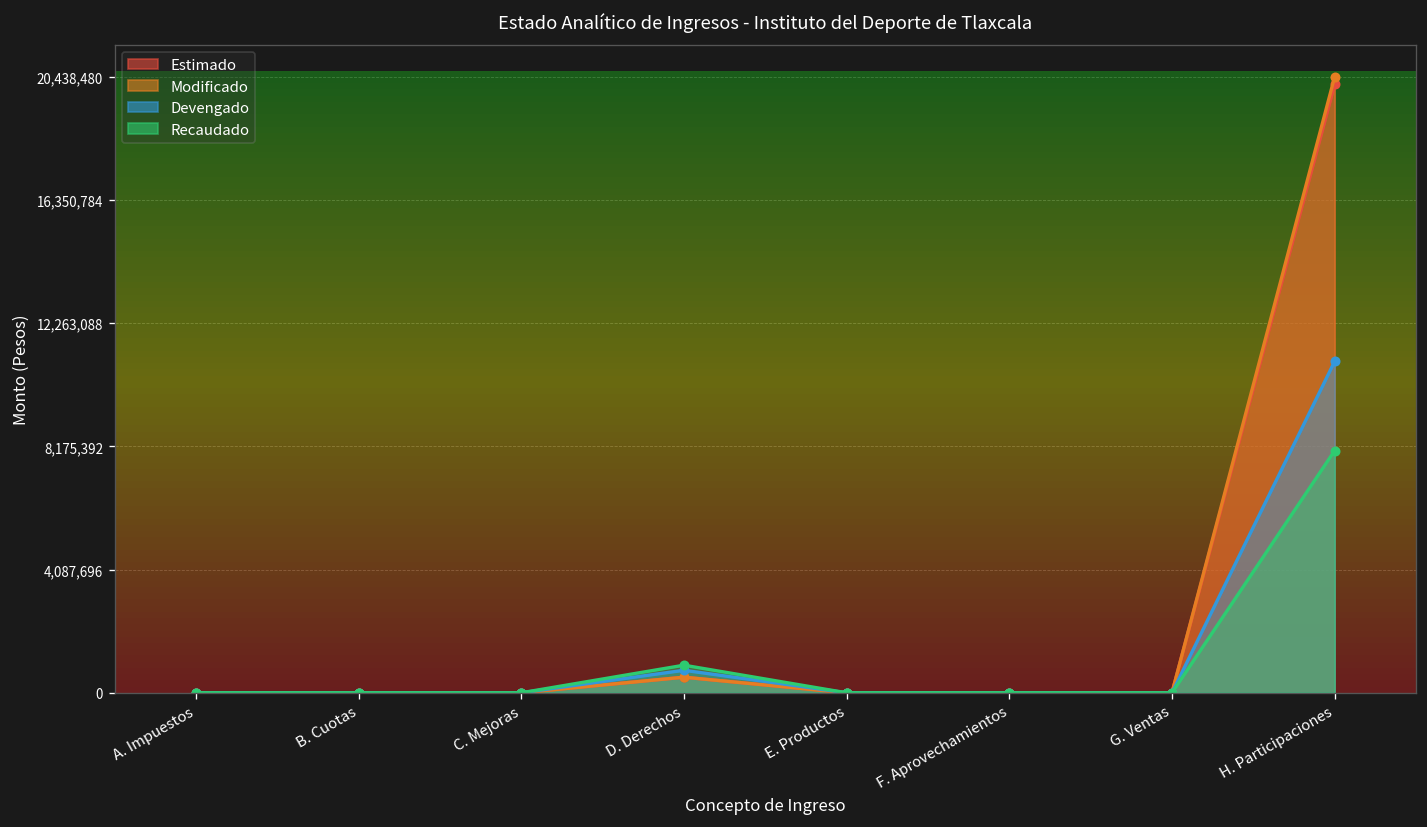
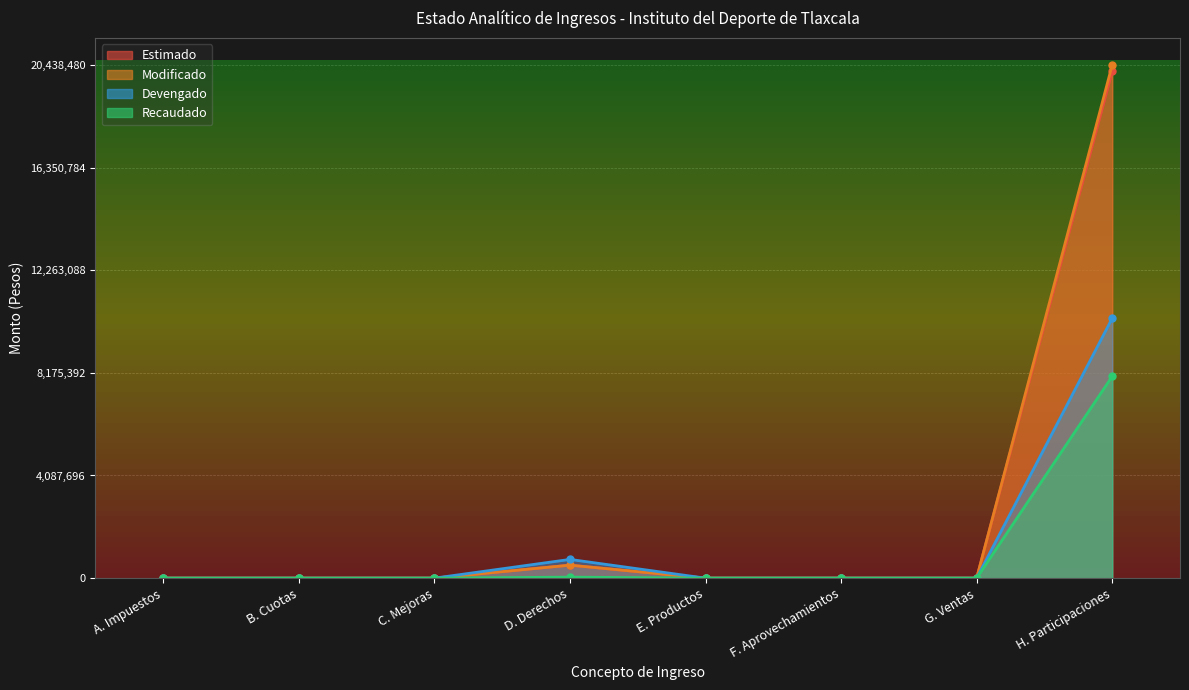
Recaudado, D. Derechos: 900,000 -> 0
Devengado, H. Participaciones: 11,000,000 -> 10,300,000
